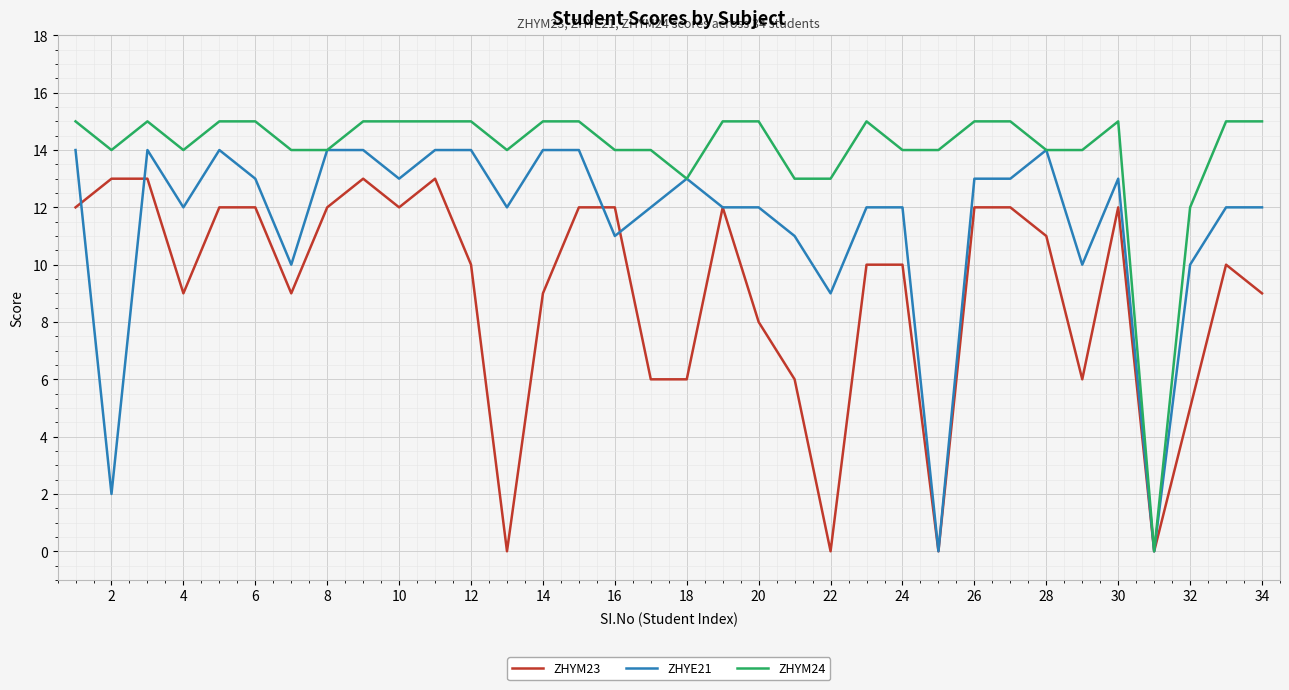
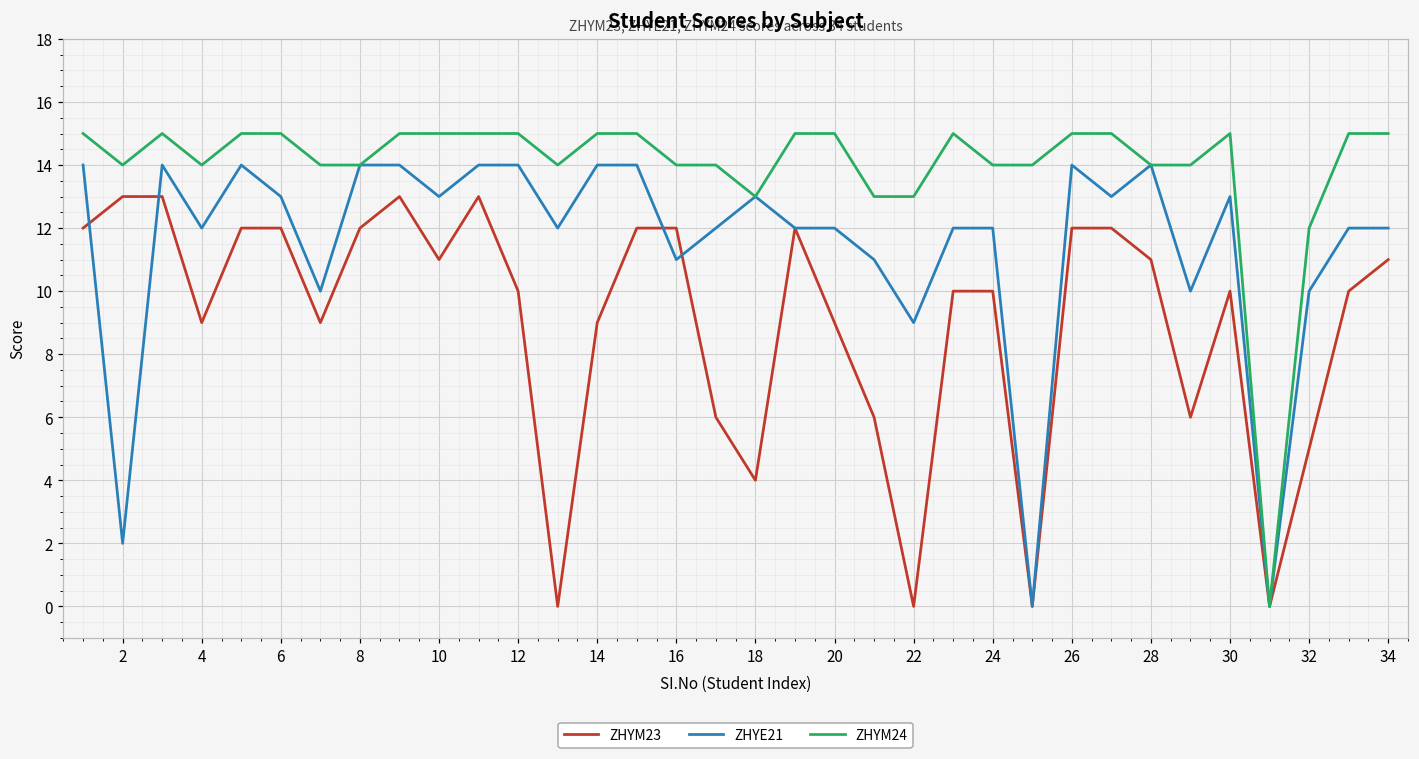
ZHYM23, 10: 12 -> 11
ZHYM23, 18: 6 -> 4
ZHYM23, 20: 8 -> 9
ZHYE21, 26: 13 -> 14
ZHYM23, 30: 12 -> 10
ZHYM23, 34: 9 -> 11
